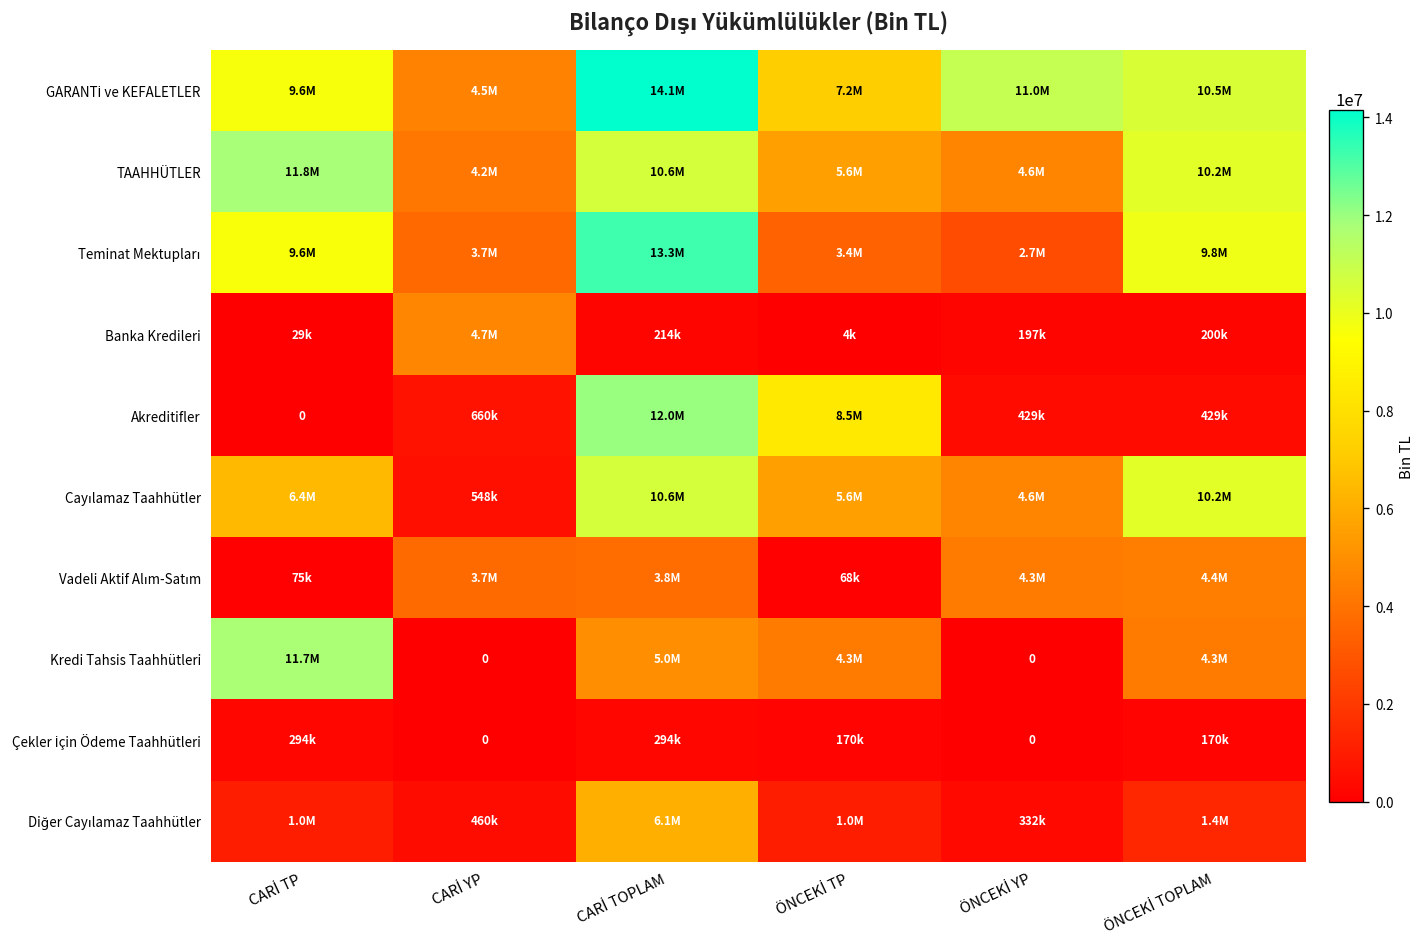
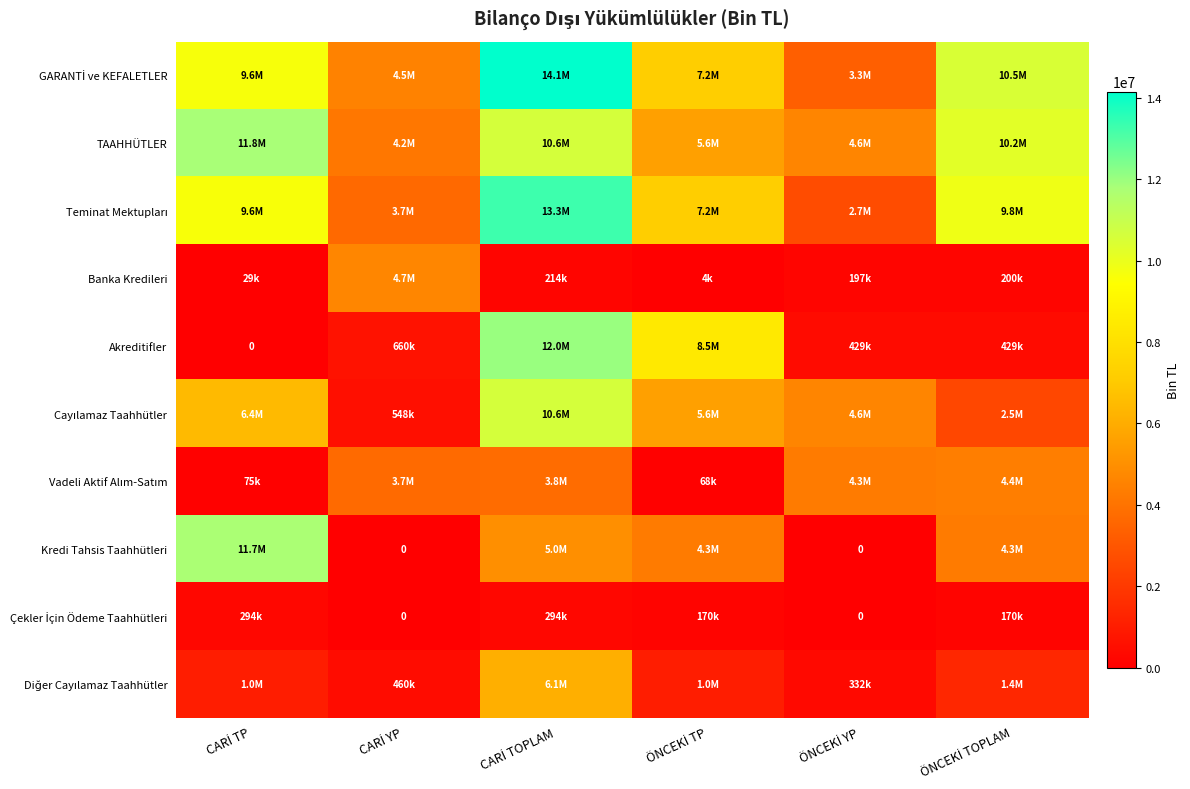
GARANTİ ve KEFALETLER, ÖNCEKİ YP: 11.0M -> 3.3M
Teminat Mektupları, ÖNCEKİ TP: 3.4M -> 7.2M
Cayılamaz Taahhütler, ÖNCEKİ TOPLAM: 10.2M -> 2.5M
